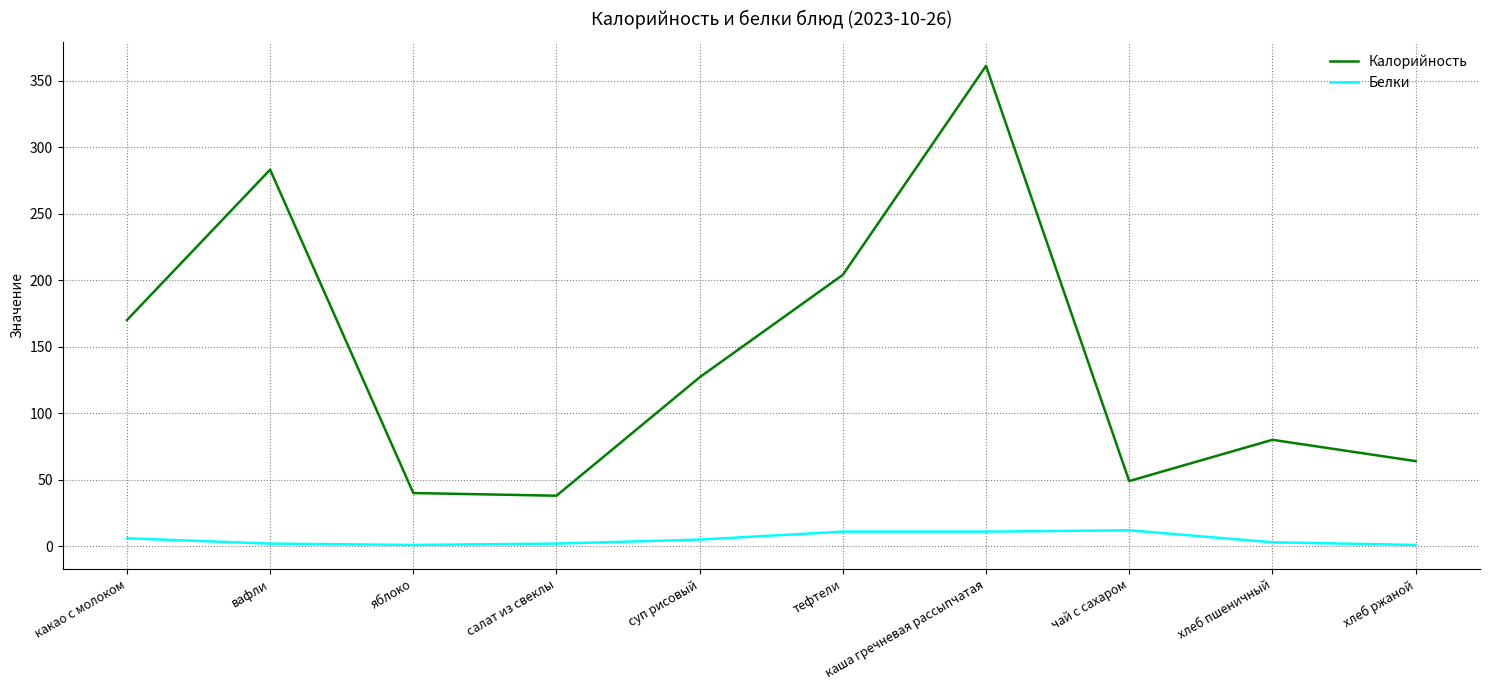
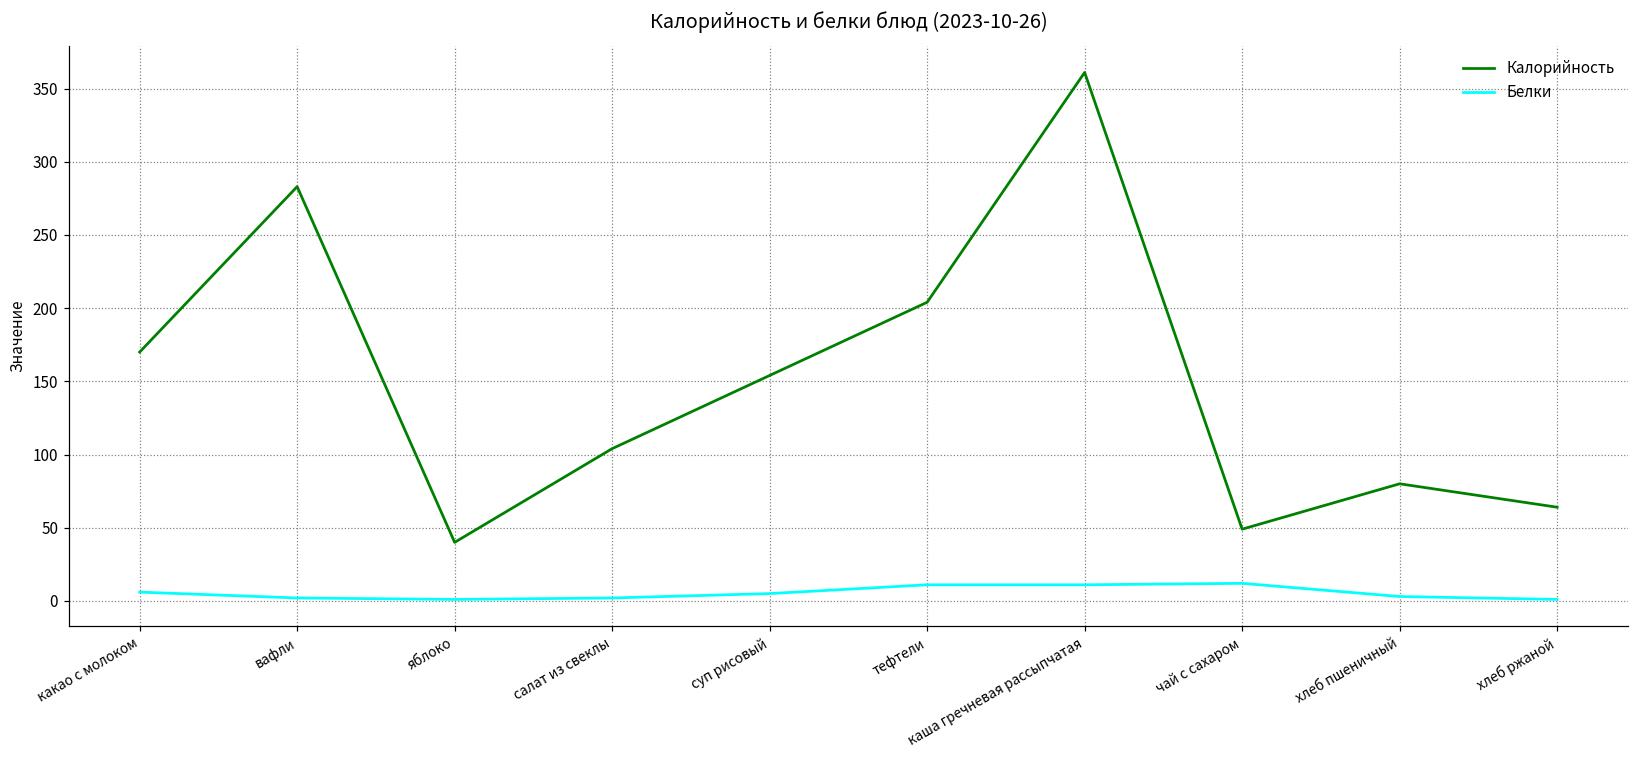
Калорийность, салат из свеклы: 38 -> 104
Калорийность, суп рисовый: 127 -> 154
